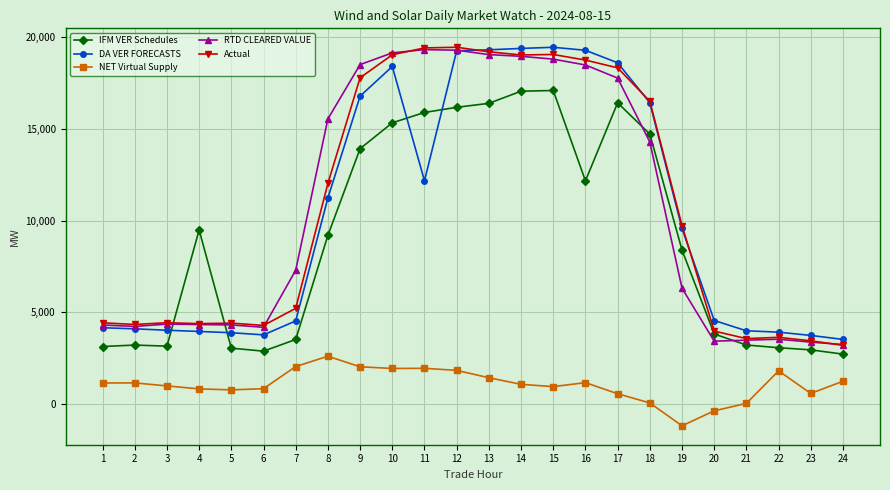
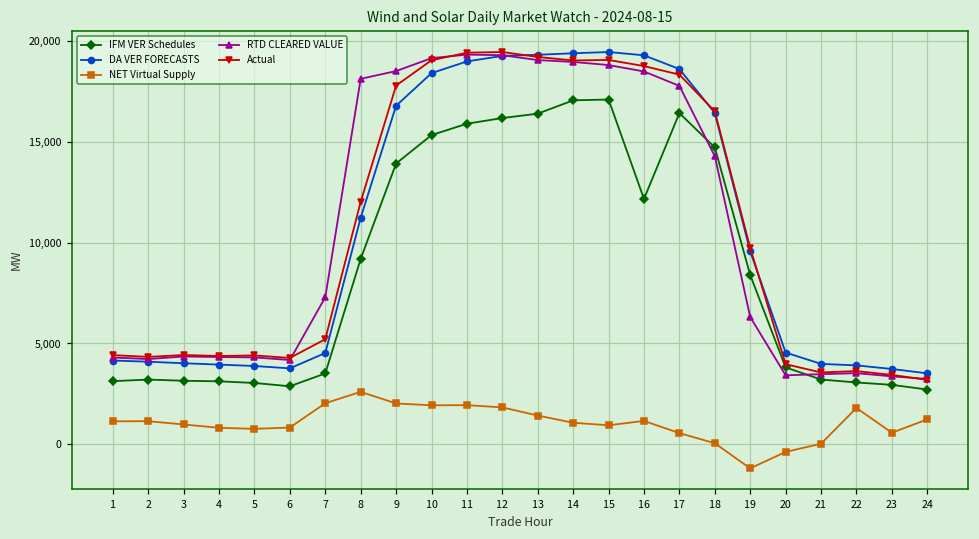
IFM VER Schedules, 4: 9,500 -> 3,100
RTD CLEARED VALUE, 8: 15,500 -> 18,100
DA VER FORECASTS, 11: 12,200 -> 19,000
